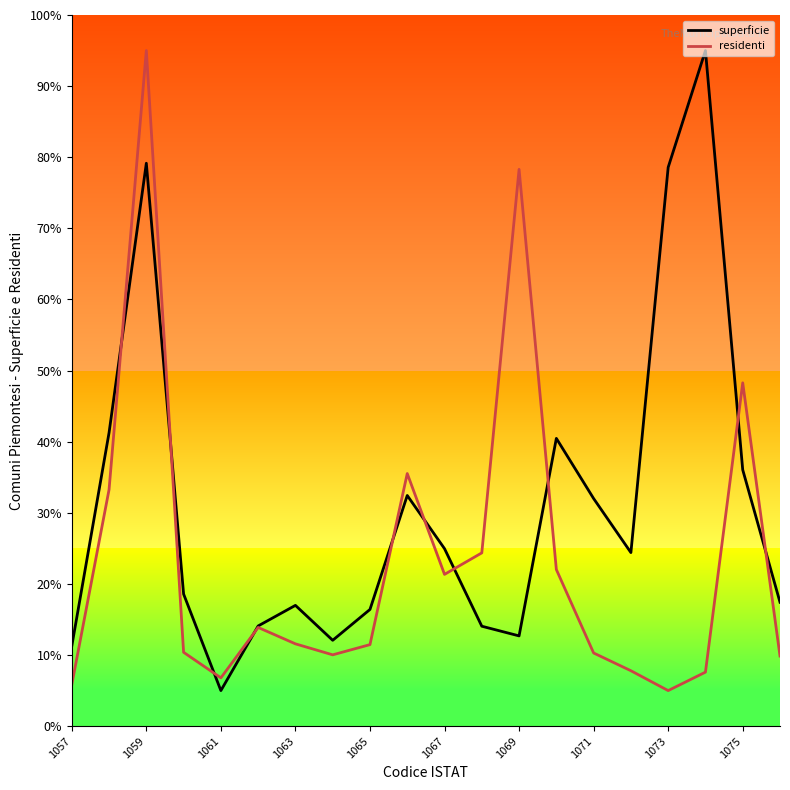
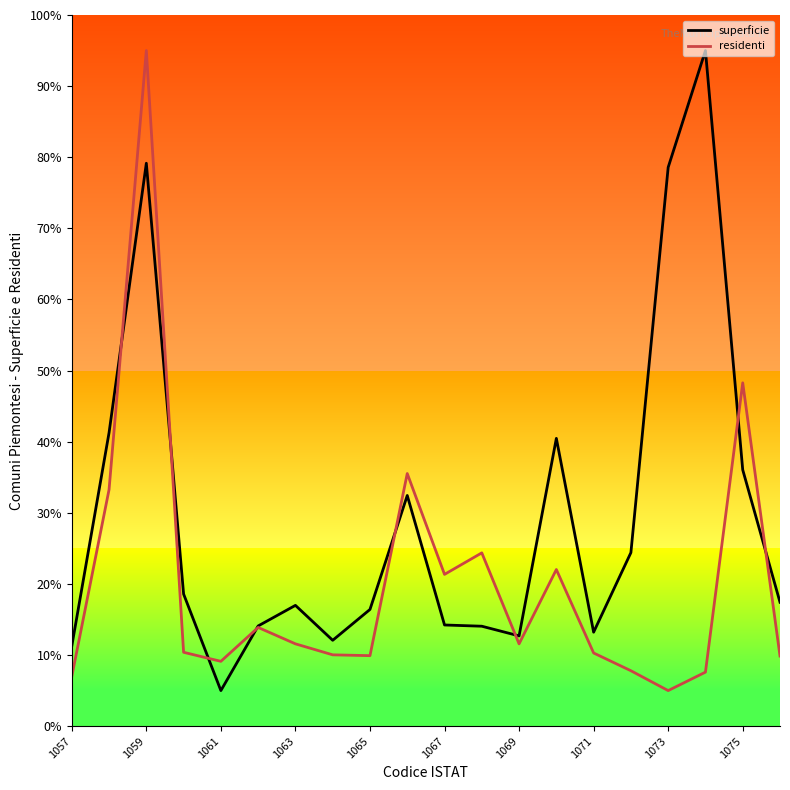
residenti, 1057: 6% -> 7%
residenti, 1061: 7% -> 9%
residenti, 1065: 11% -> 10%
superficie, 1067: 25% -> 14%
residenti, 1069: 78% -> 12%
superficie, 1071: 32% -> 13%
